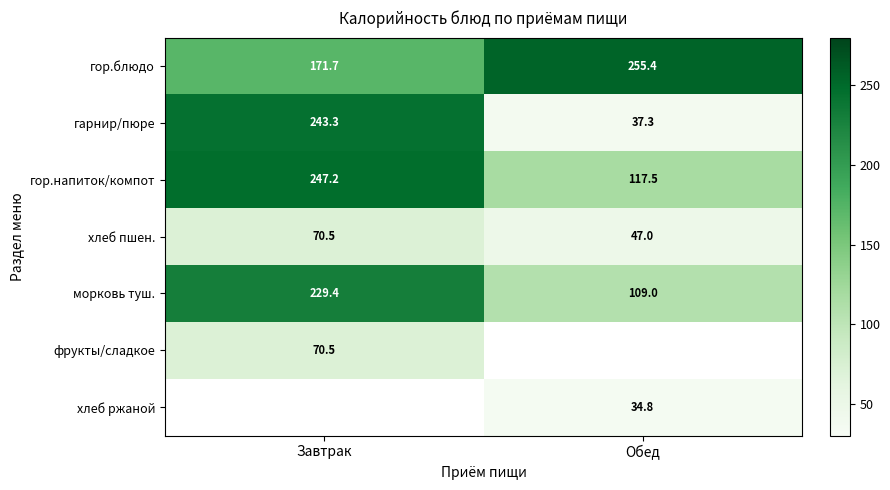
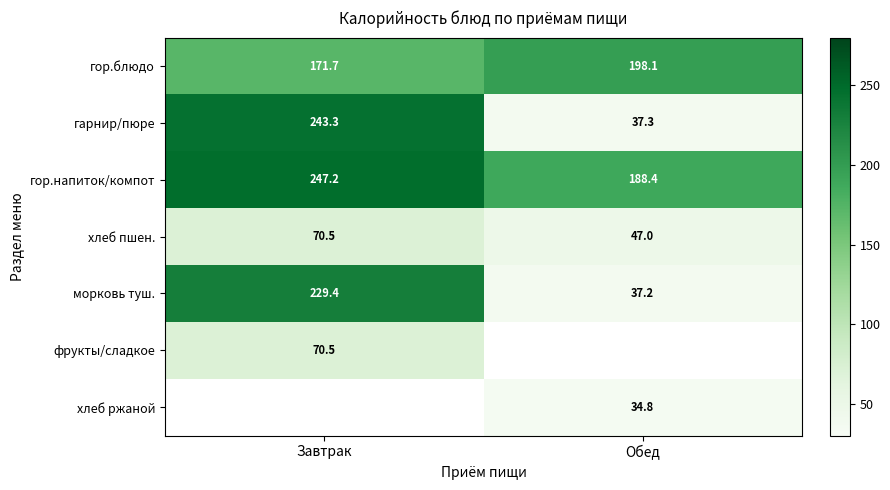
гор.блюдо, Обед: 255.4 -> 198.1
гор.напиток/компот, Обед: 117.5 -> 188.4
морковь туш., Обед: 109.0 -> 37.2
